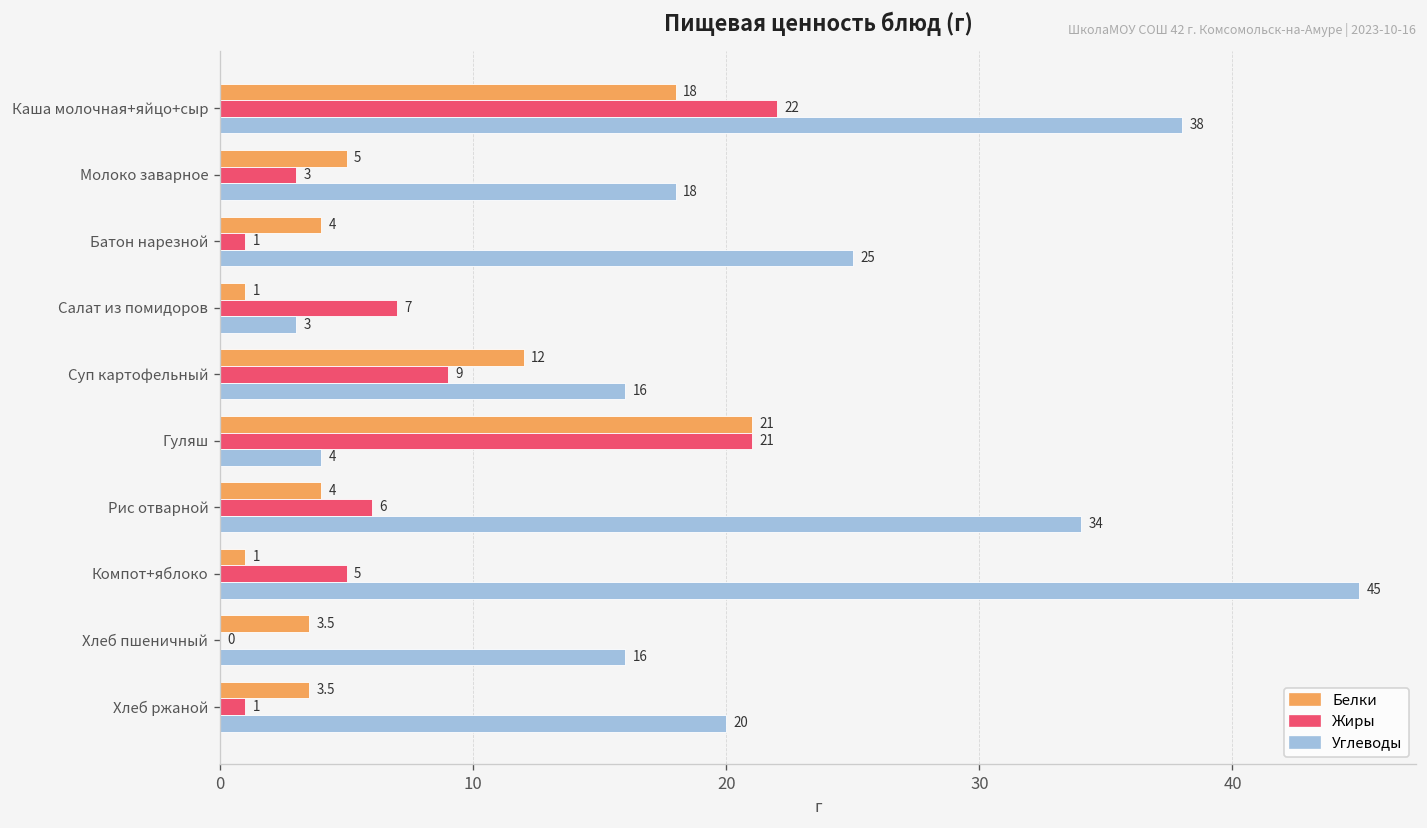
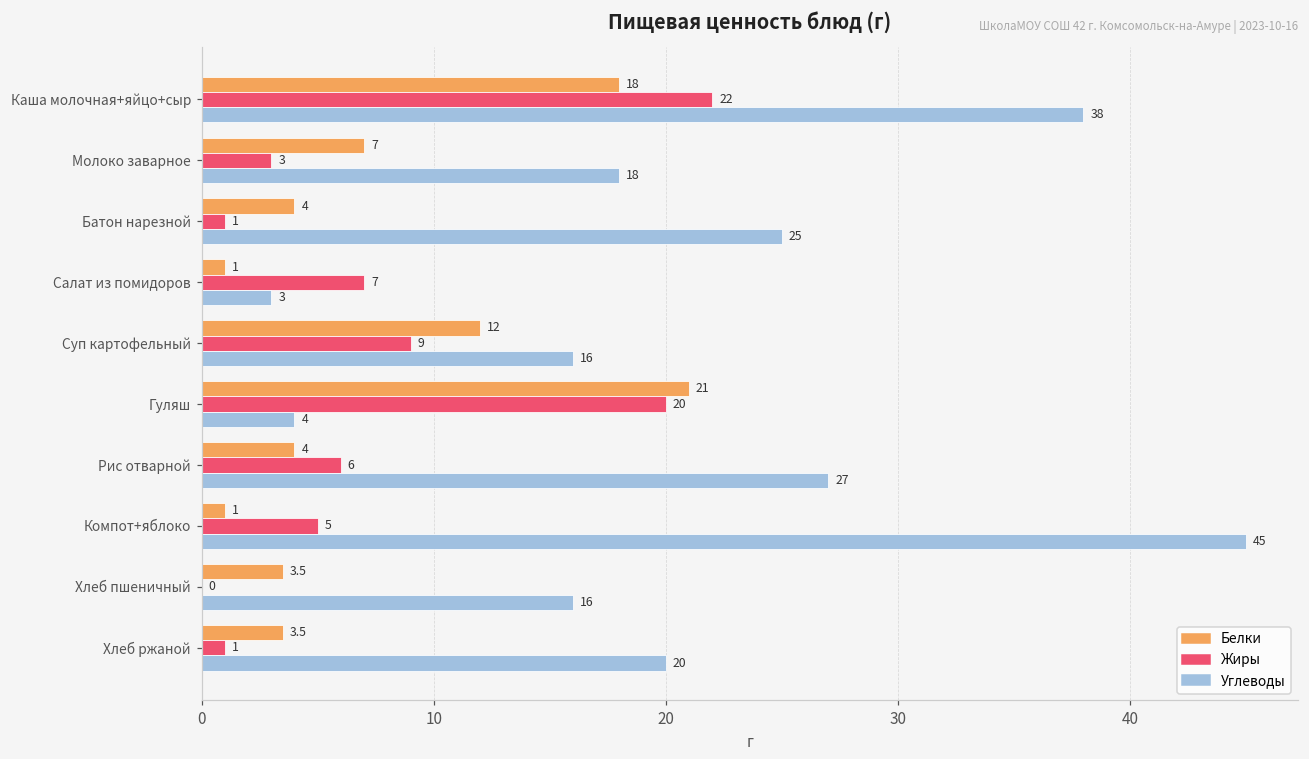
Белки, Молоко заварное: 5 -> 7
Жиры, Гуляш: 21 -> 20
Углеводы, Рис отварной: 34 -> 27
